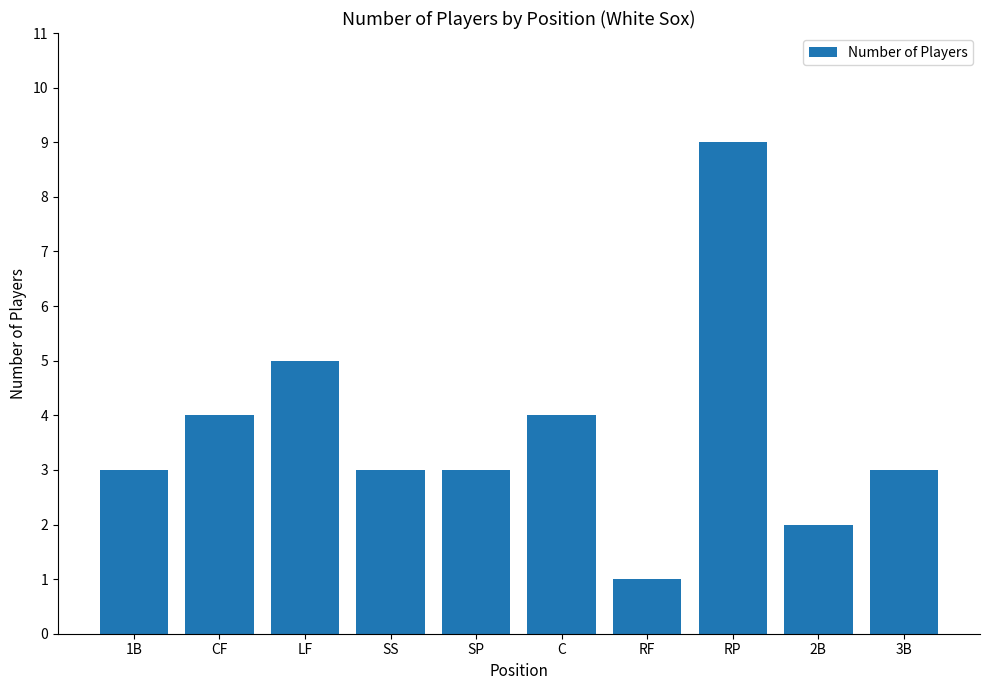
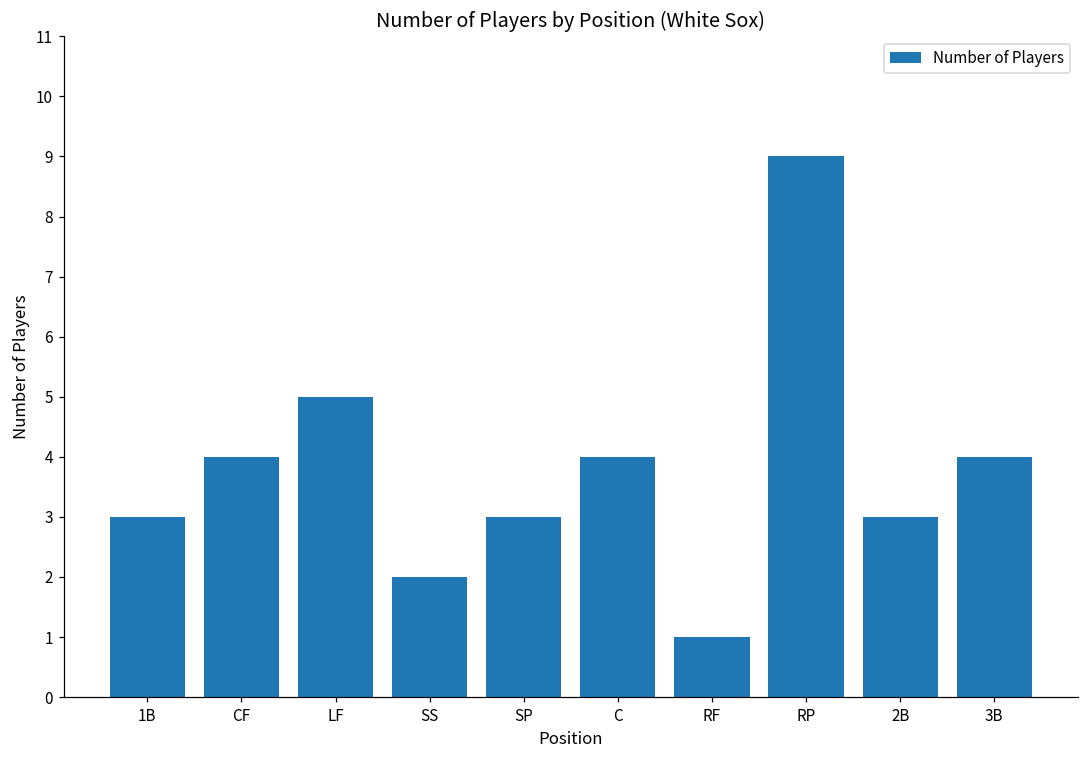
SS: 3 -> 2
2B: 2 -> 3
3B: 3 -> 4
